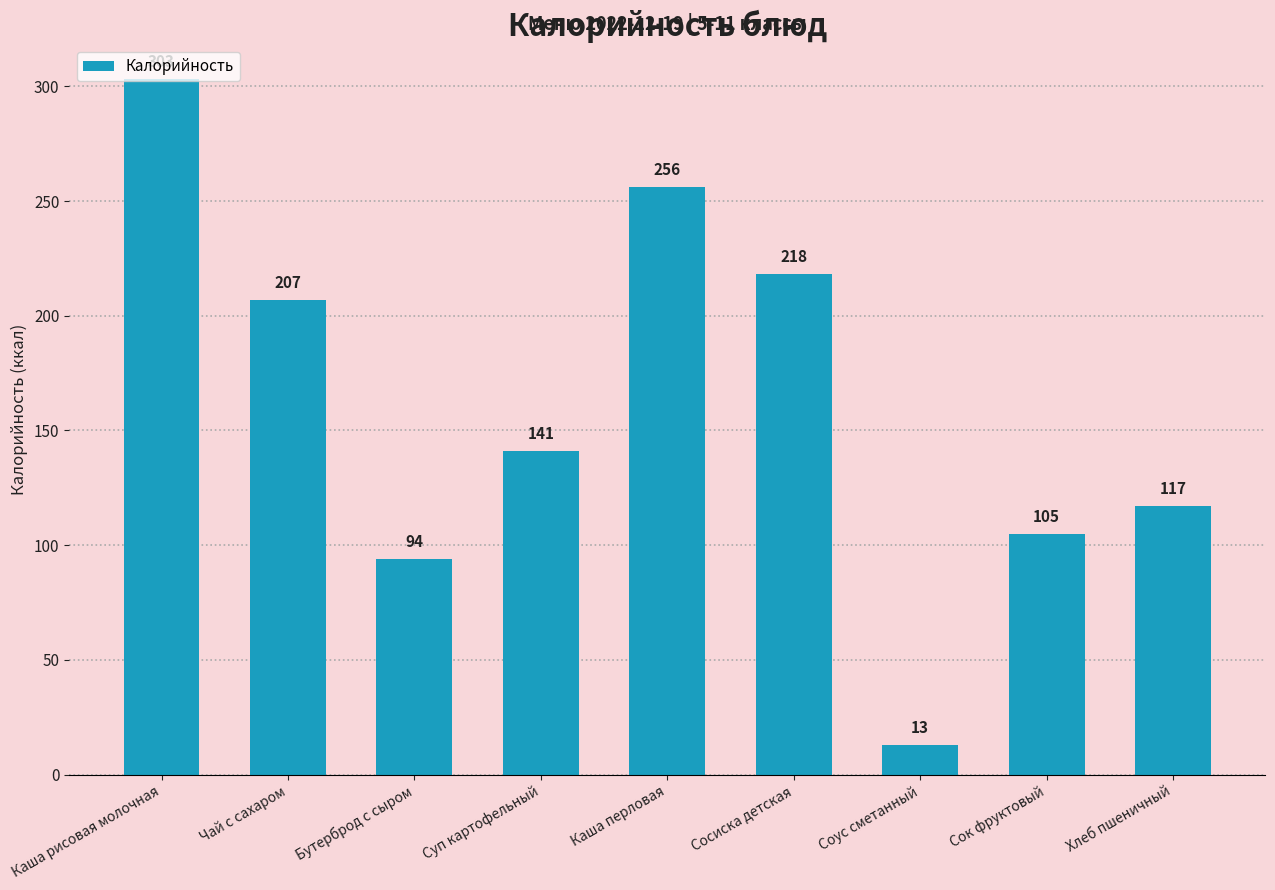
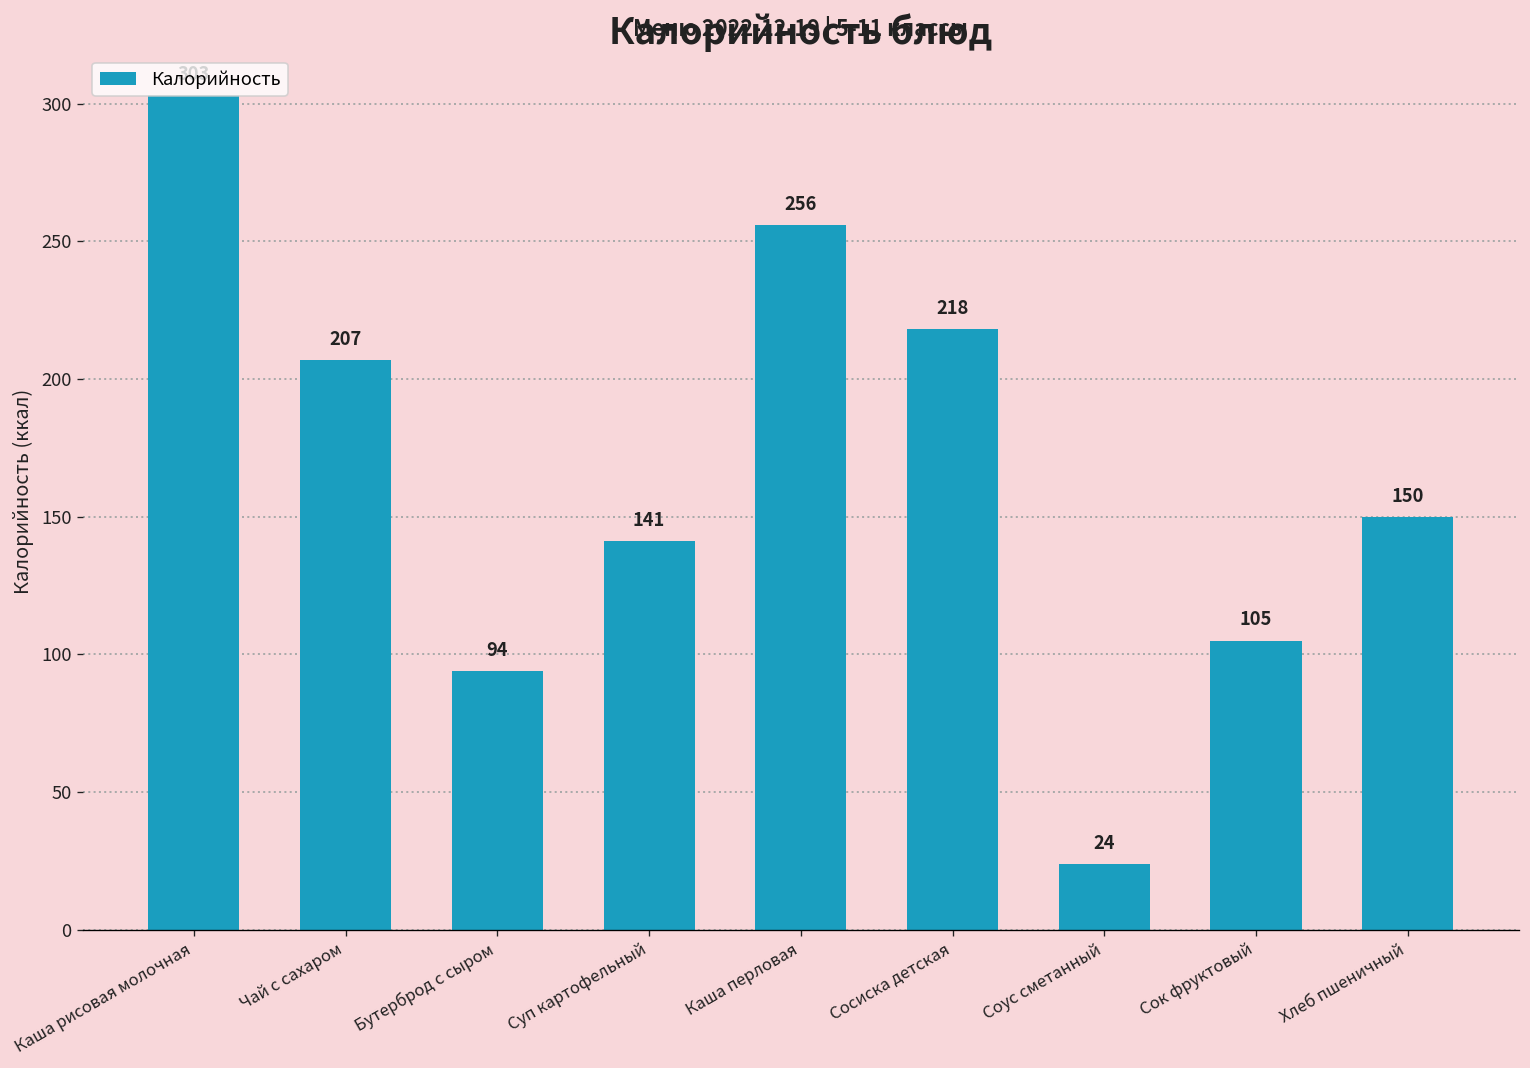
Соус сметанный: 13 -> 24
Хлеб пшеничный: 117 -> 150
